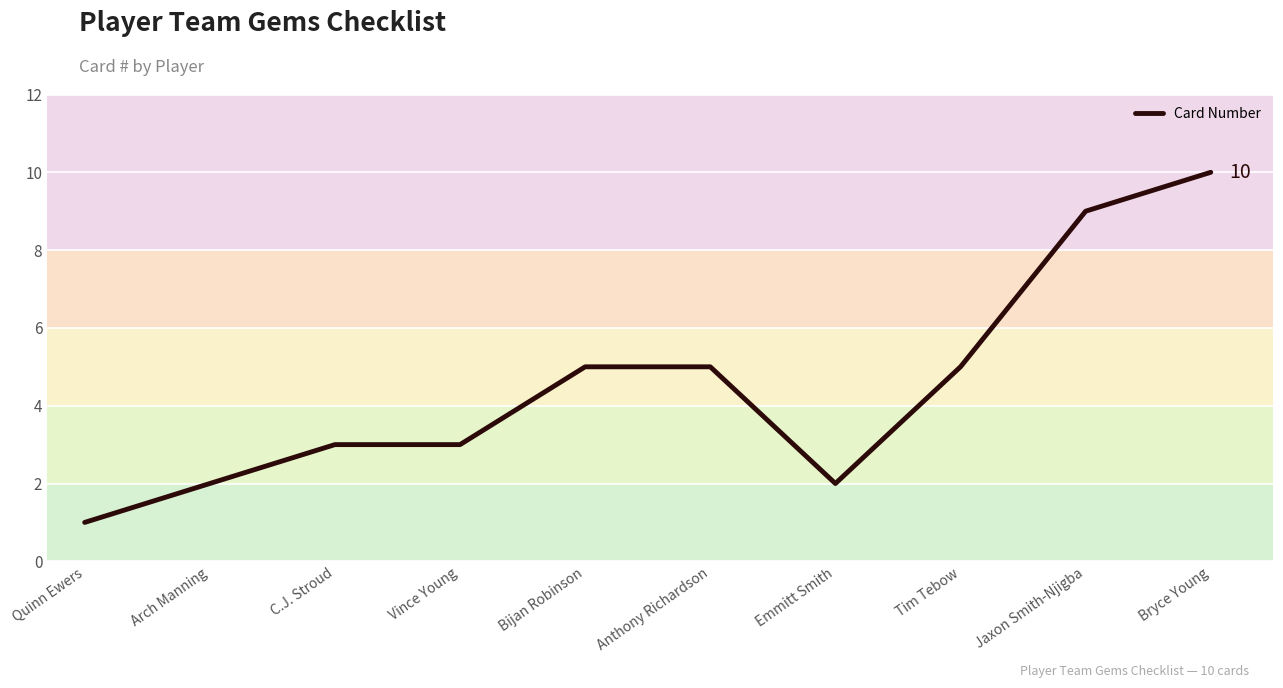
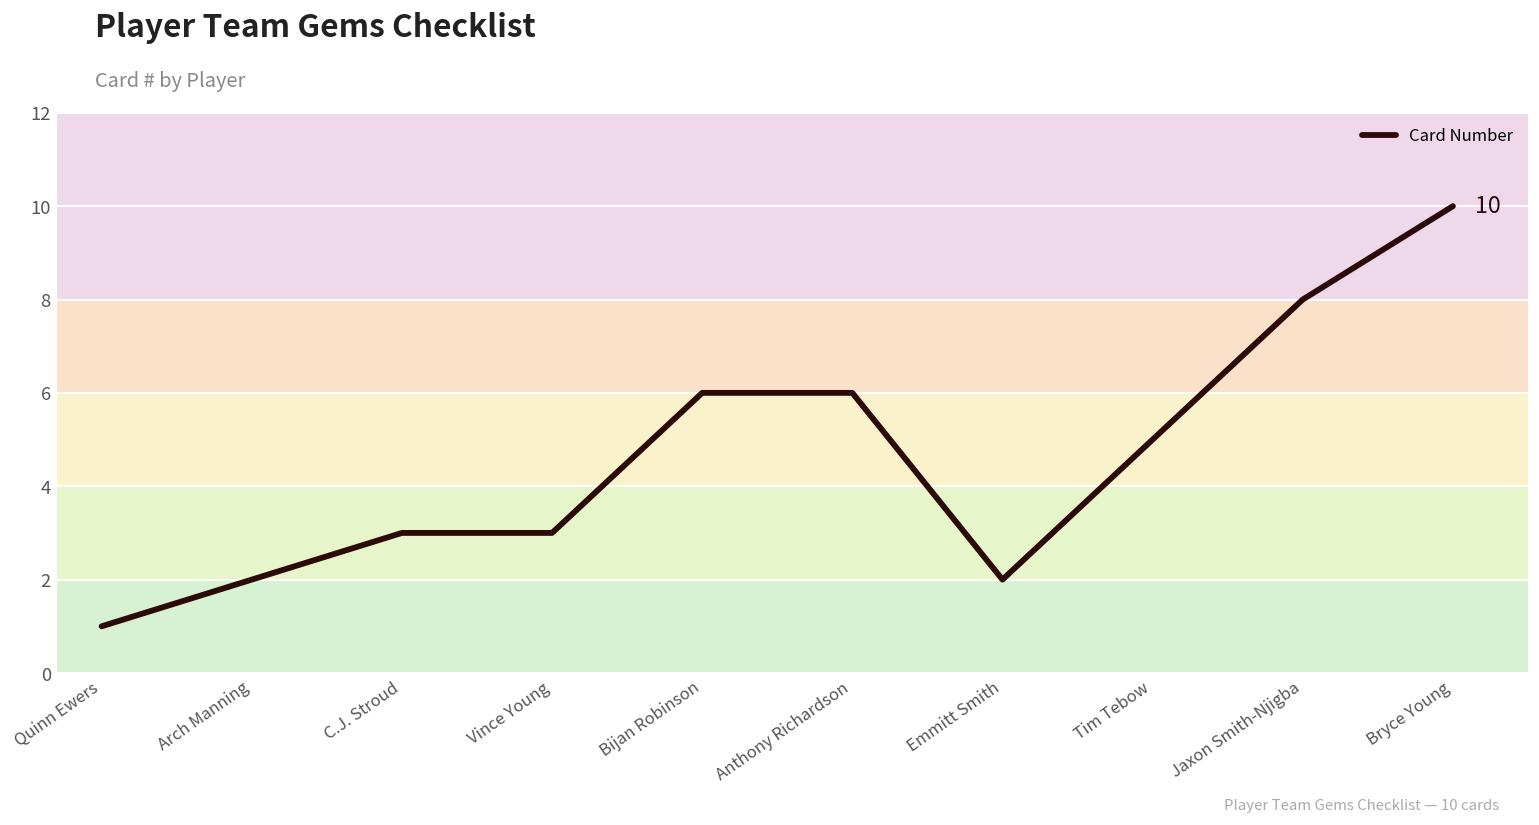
Bijan Robinson: 5 -> 6
Anthony Richardson: 5 -> 6
Jaxon Smith-Njigba: 9 -> 8
